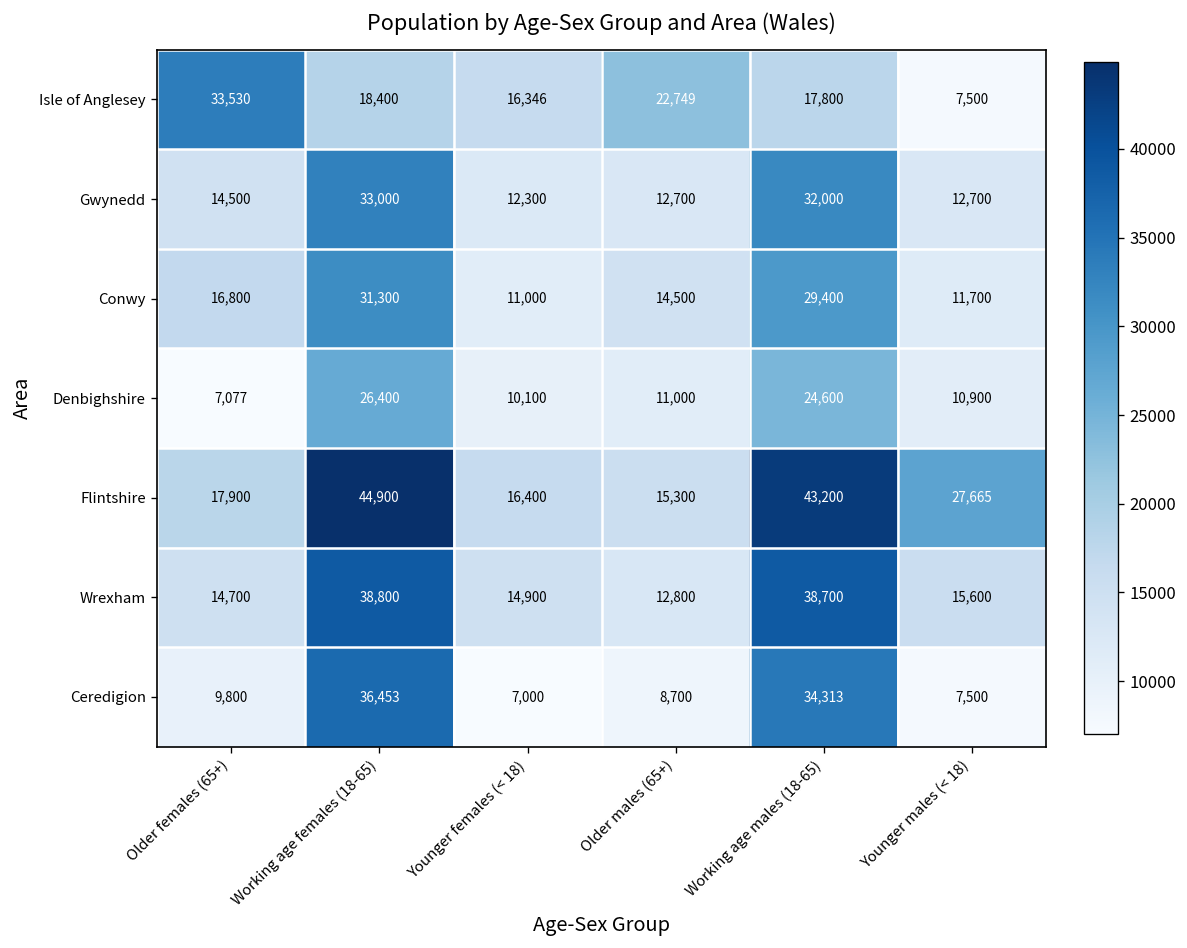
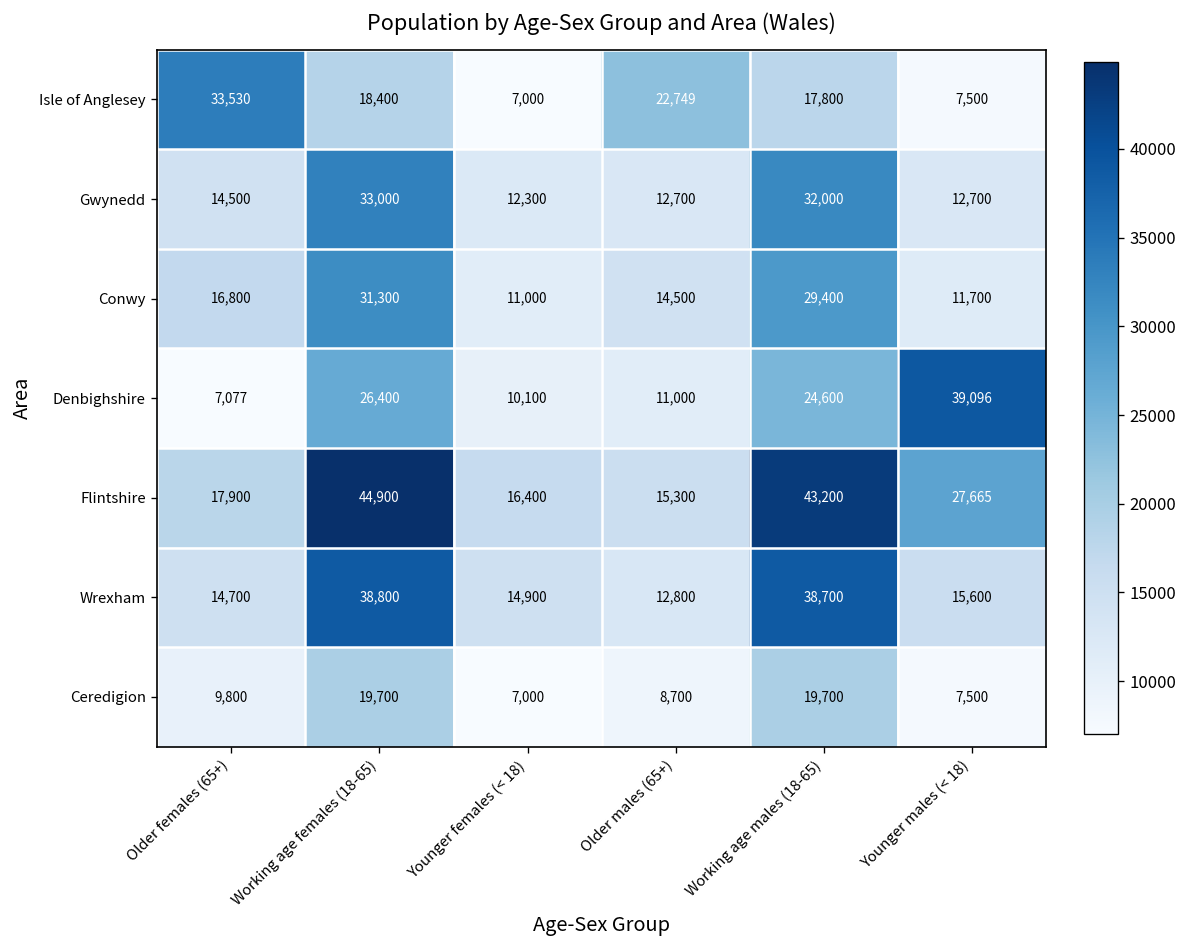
Isle of Anglesey, Younger females (< 18): 16,346 -> 7,000
Denbighshire, Younger males (< 18): 10,900 -> 39,096
Ceredigion, Working age females (18-65): 36,453 -> 19,700
Ceredigion, Working age males (18-65): 34,313 -> 19,700
